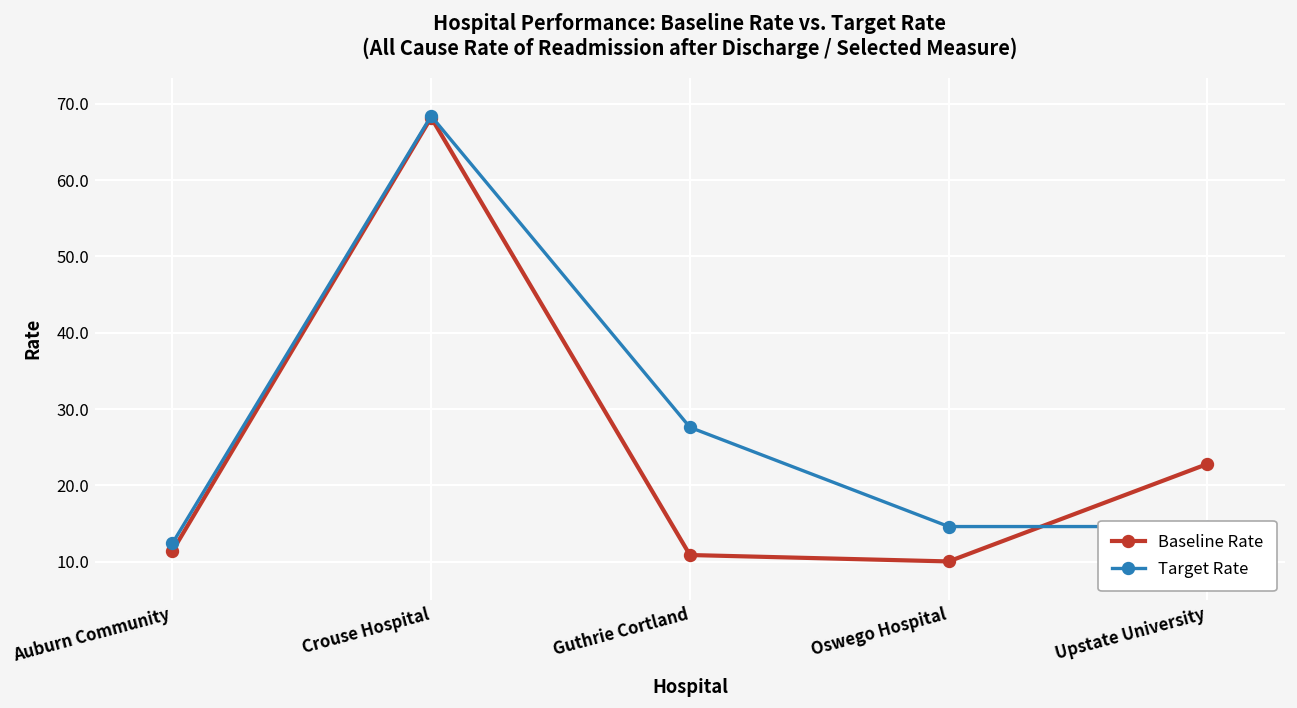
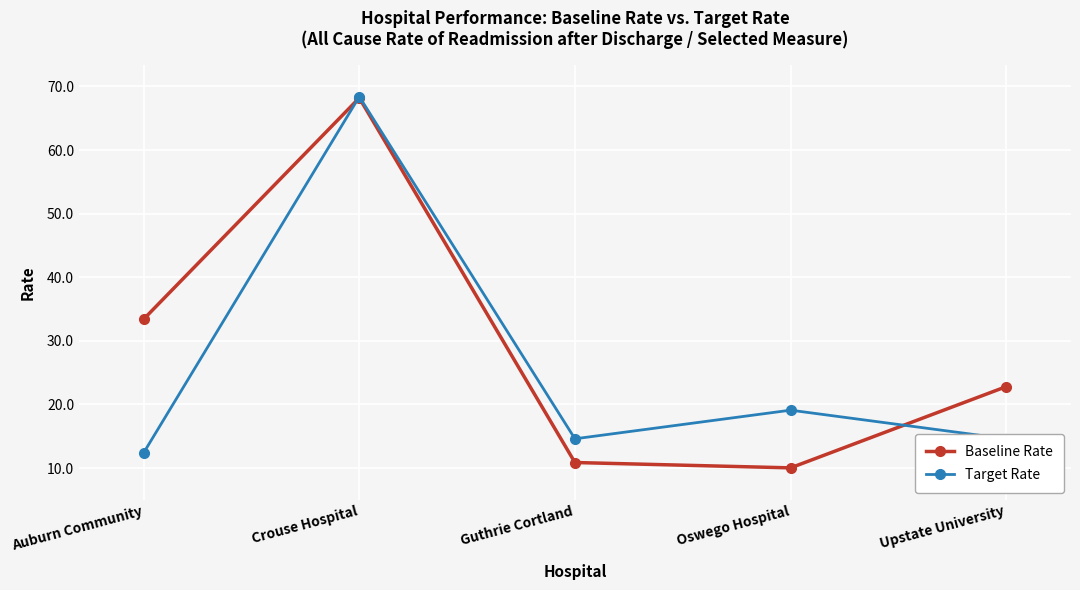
Baseline Rate, Auburn Community: 11 -> 33
Target Rate, Guthrie Cortland: 28 -> 15
Target Rate, Oswego Hospital: 15 -> 19
